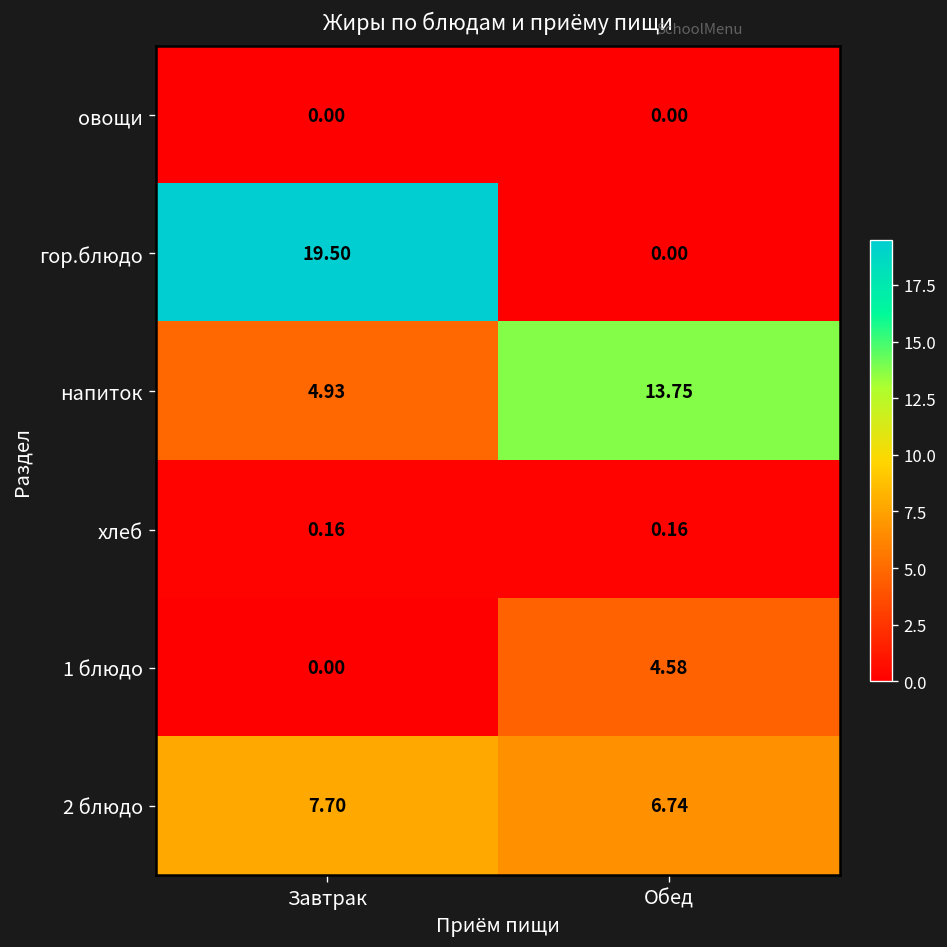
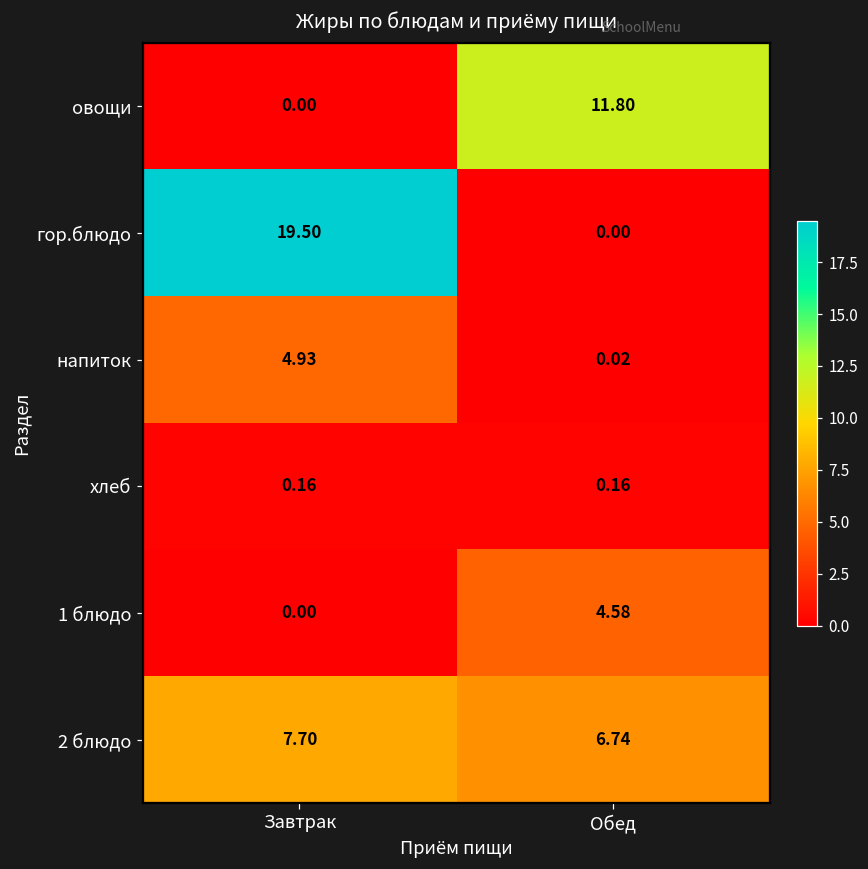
овощи, Обед: 0.00 -> 11.80
напиток, Обед: 13.75 -> 0.02
